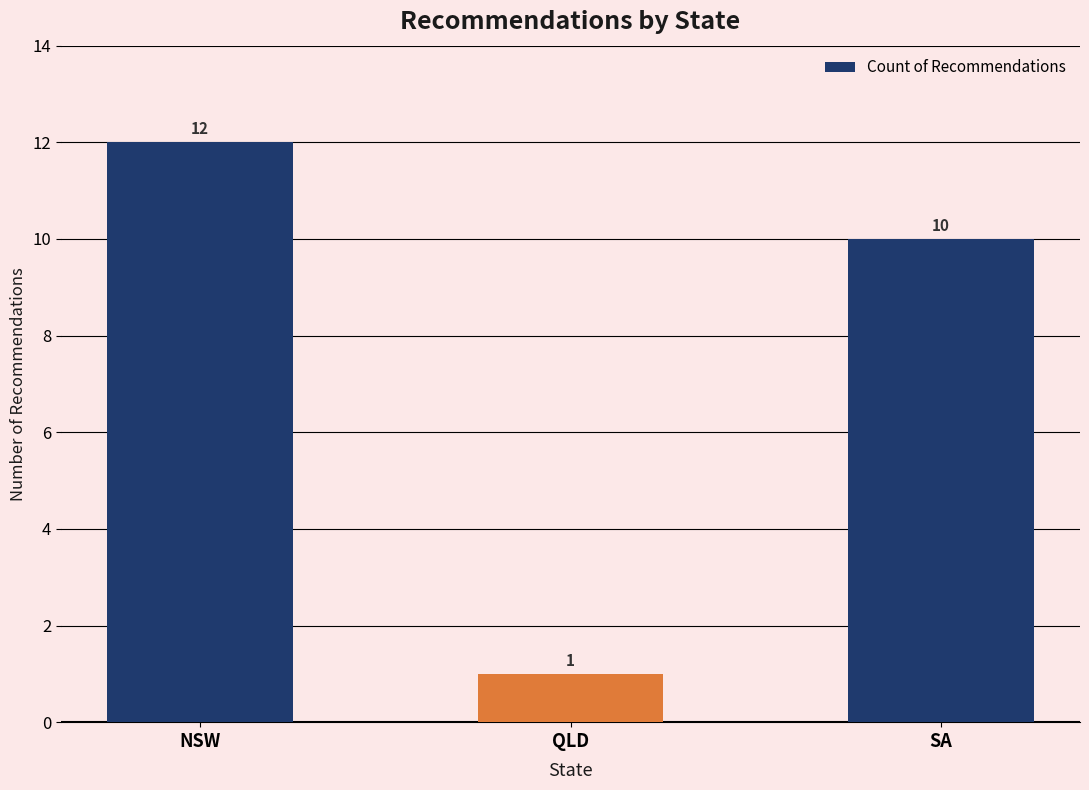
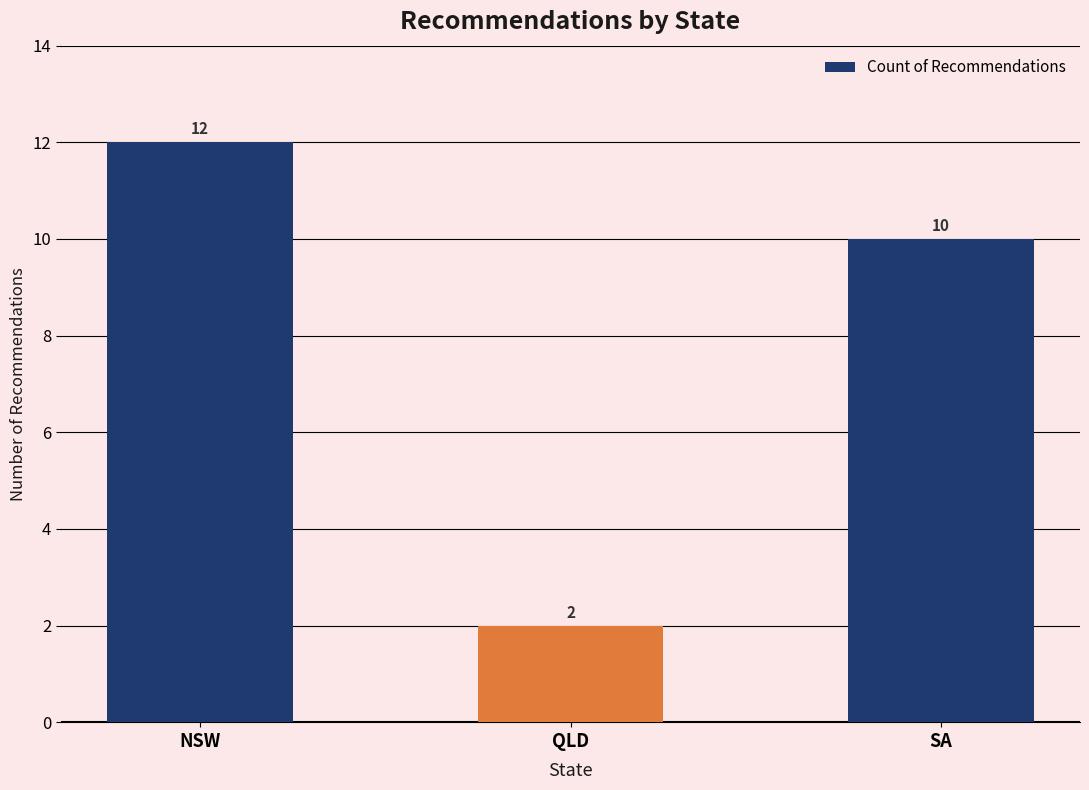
QLD: 1 -> 2
